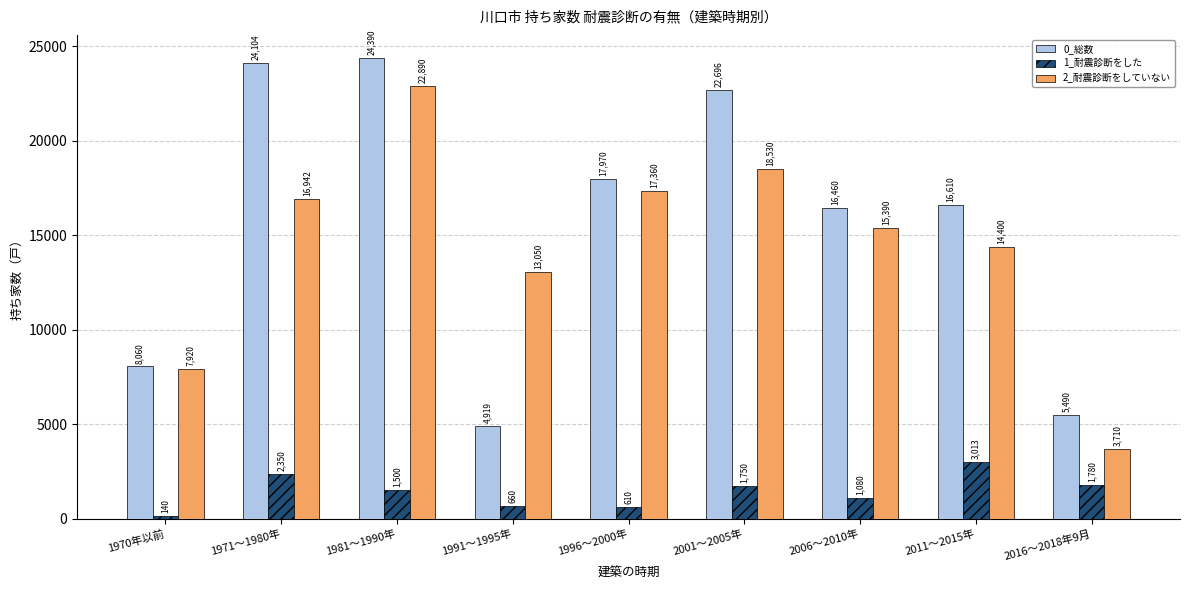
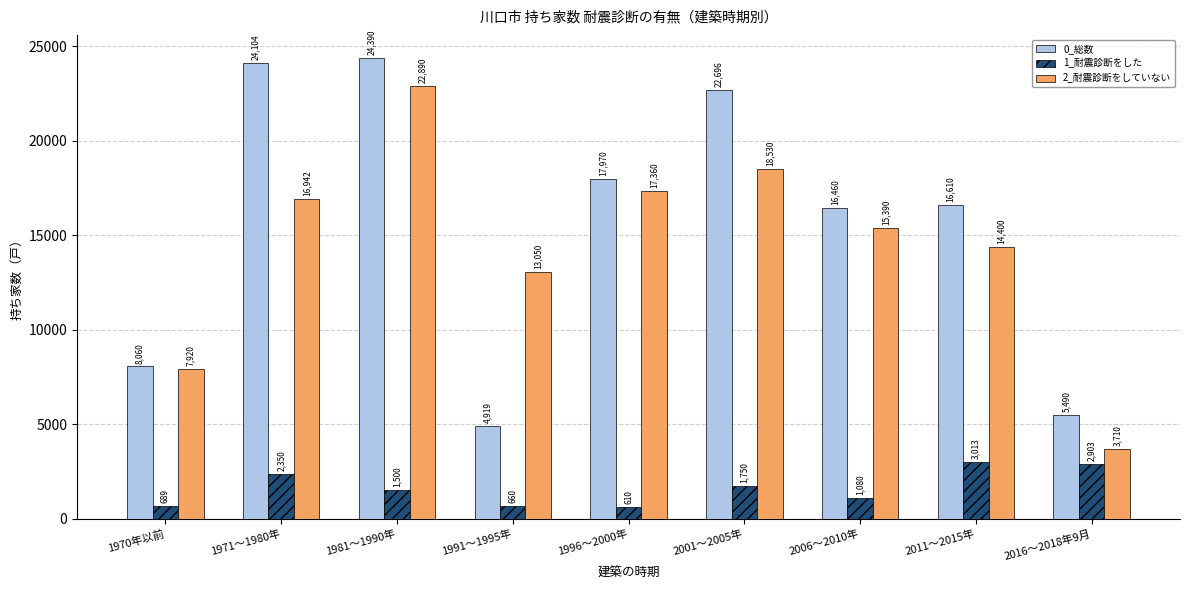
1_耐震診断をした, 1970年以前: 140 -> 689
1_耐震診断をした, 2016～2018年9月: 1,780 -> 2,903
